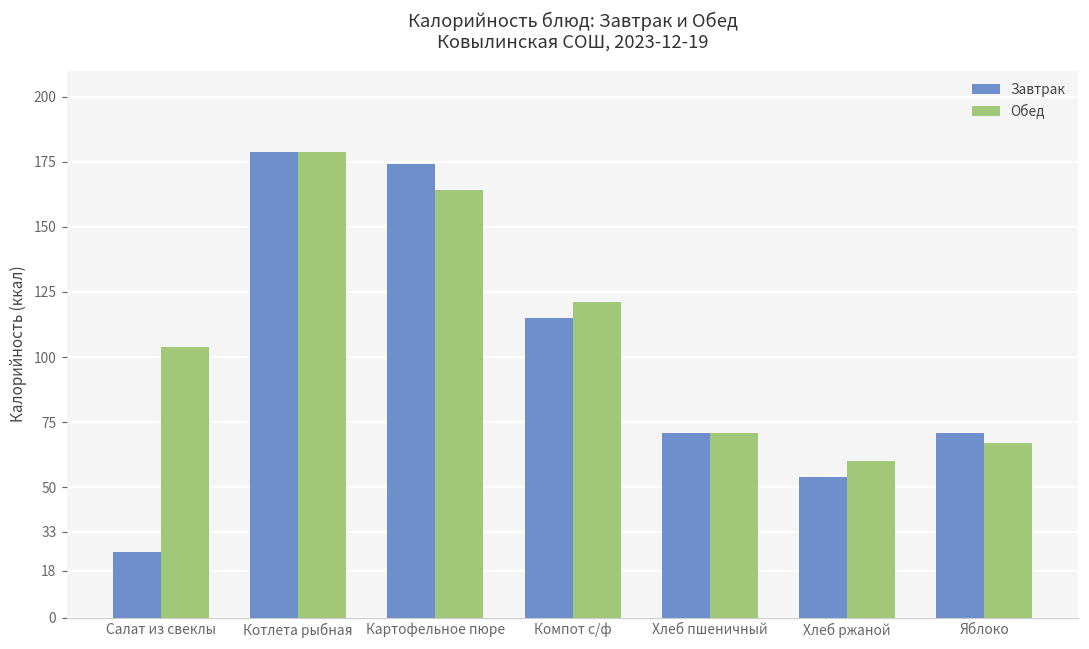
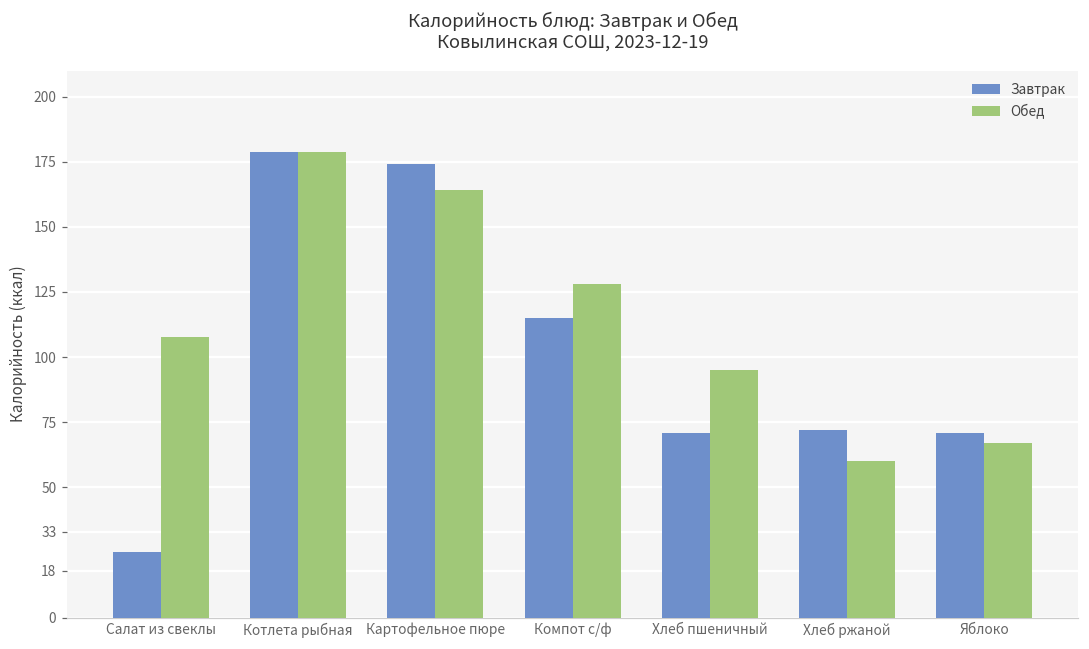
Обед, Салат из свеклы: 104 -> 108
Обед, Компот с/ф: 121 -> 128
Обед, Хлеб пшеничный: 71 -> 95
Завтрак, Хлеб ржаной: 54 -> 72
